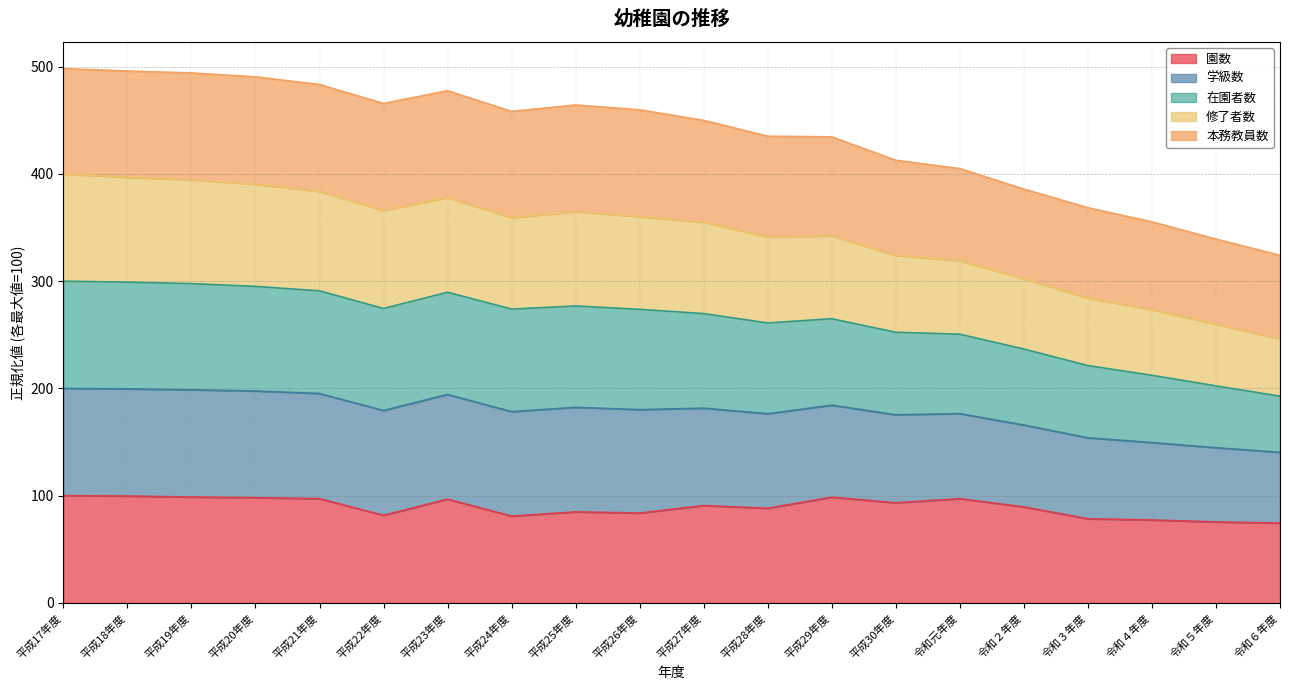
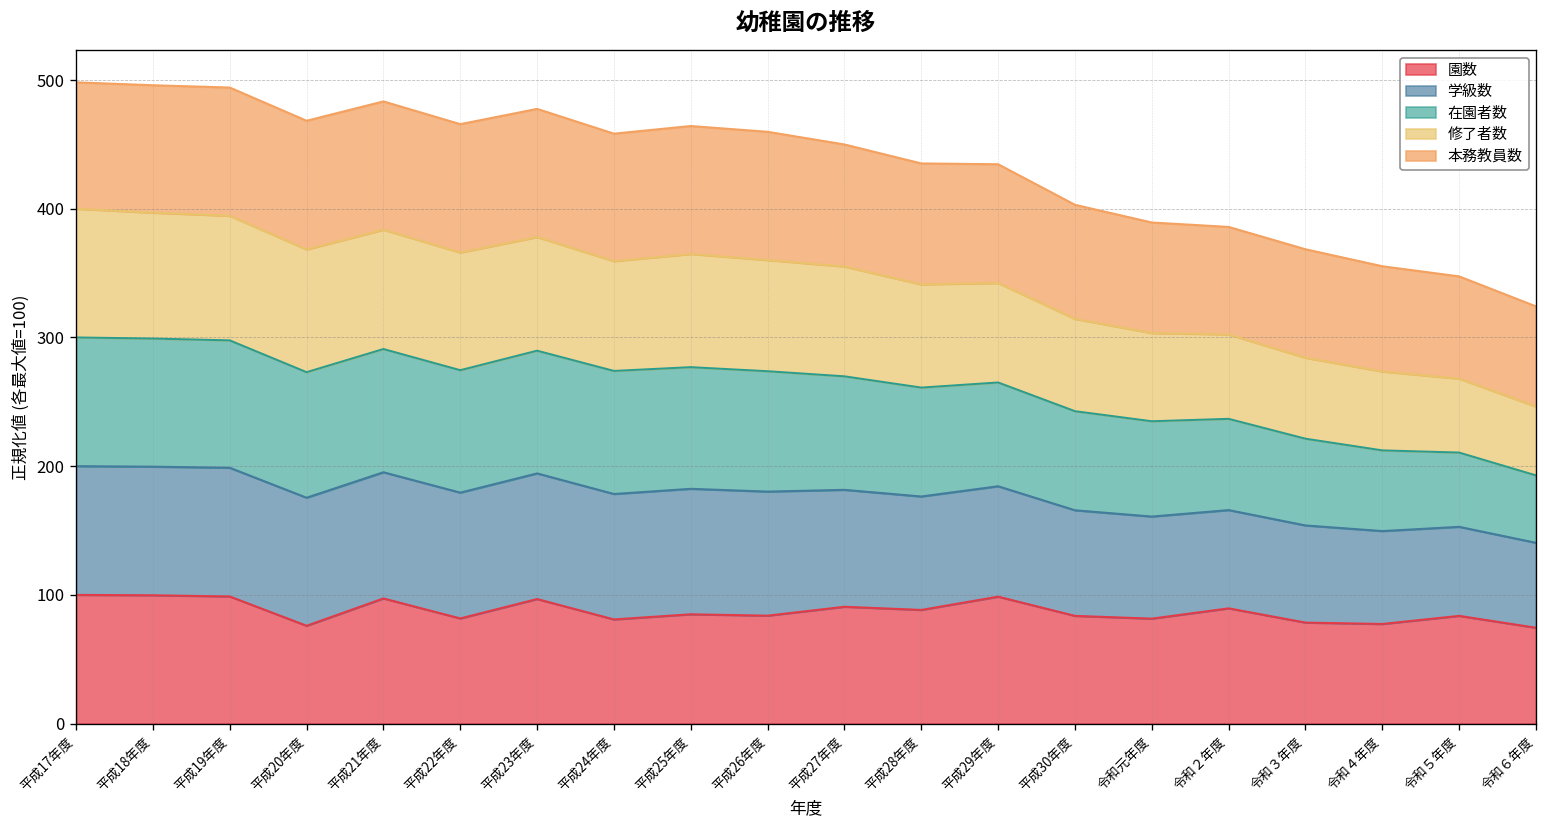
園数, 平成20年度: 98 -> 76
園数, 平成30年度: 93 -> 84
園数, 令和元年度: 97 -> 82
園数, 令和５年度: 76 -> 84
